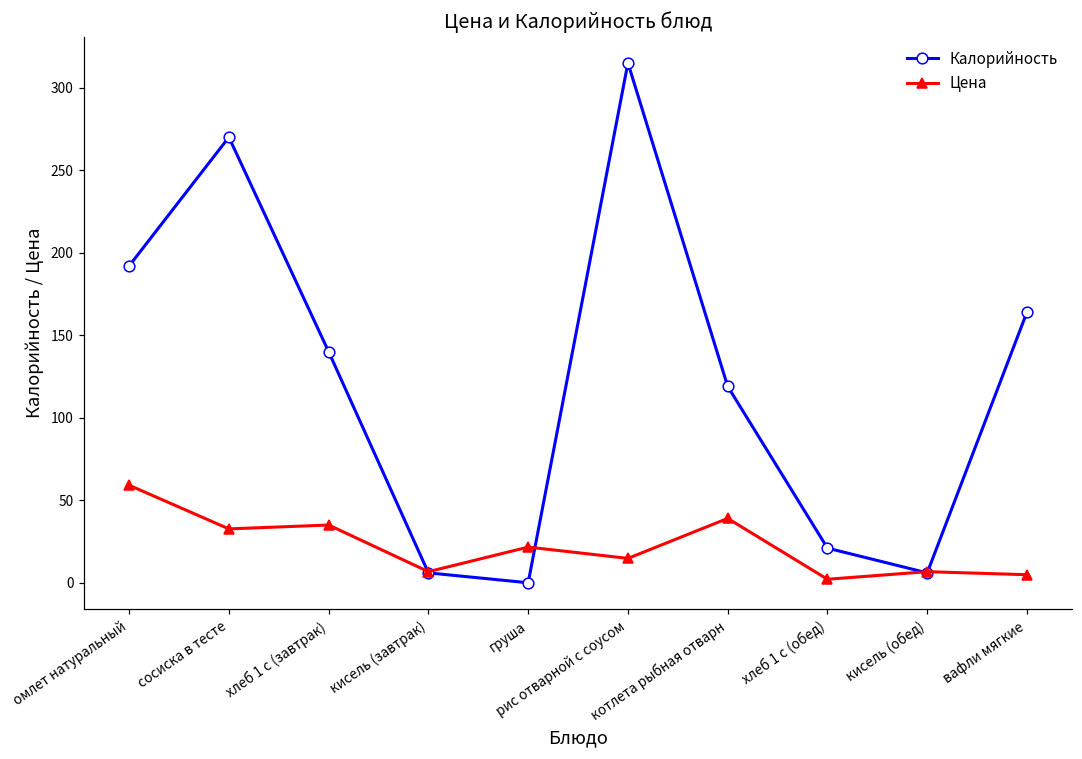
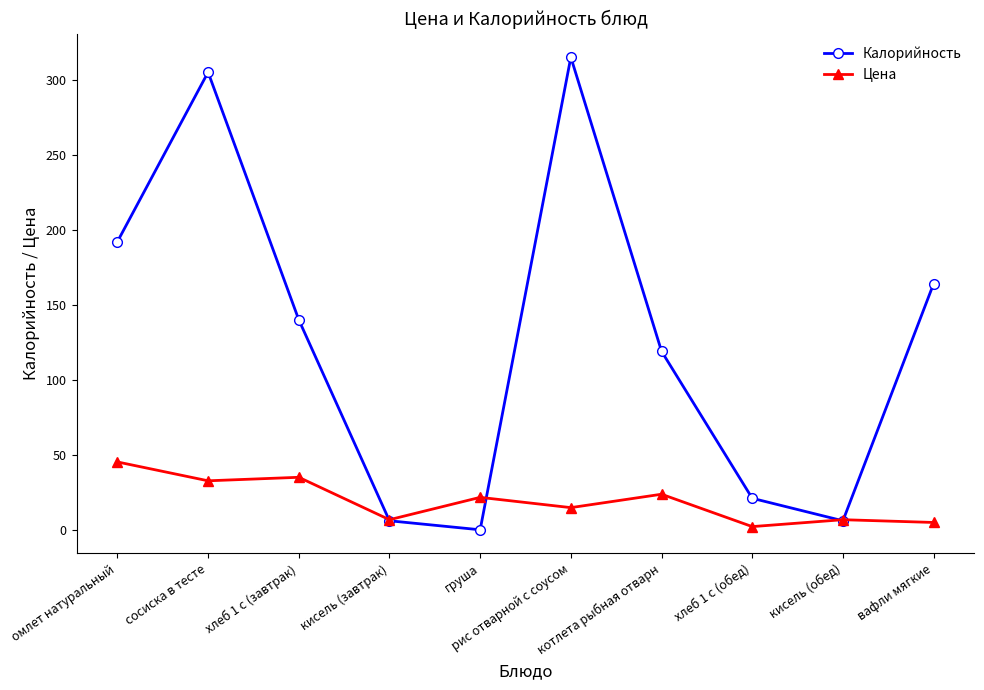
Цена, омлет натуральный: 59 -> 45
Калорийность, сосиска в тесте: 270 -> 305
Цена, котлета рыбная отварн: 39 -> 24
